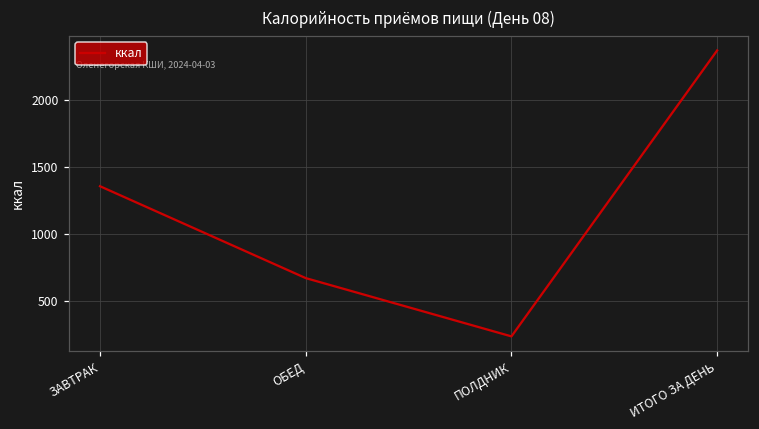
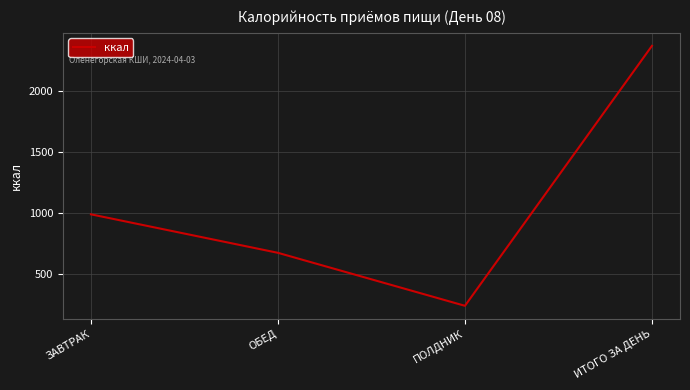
ЗАВТРАК: 1360 -> 990
